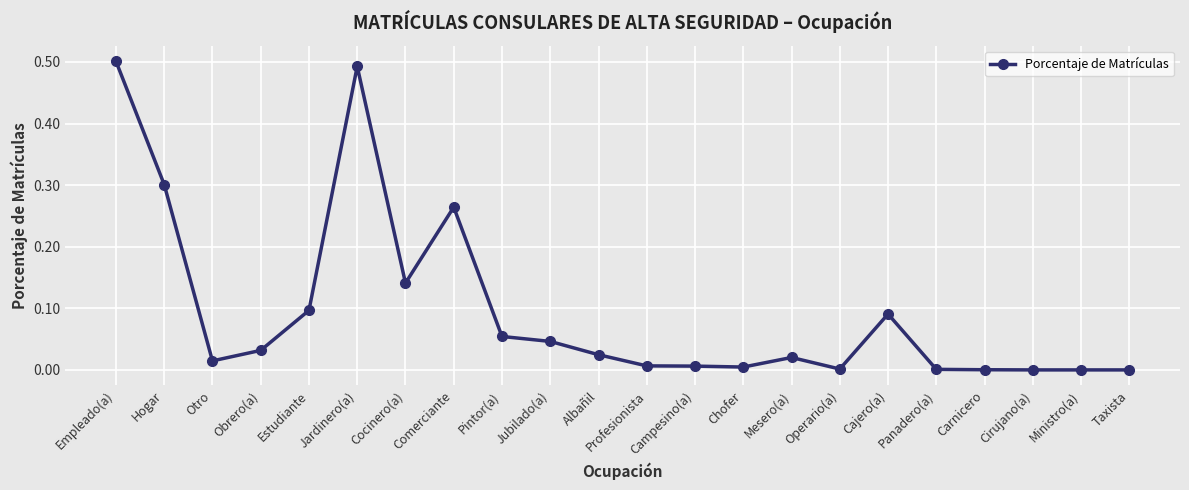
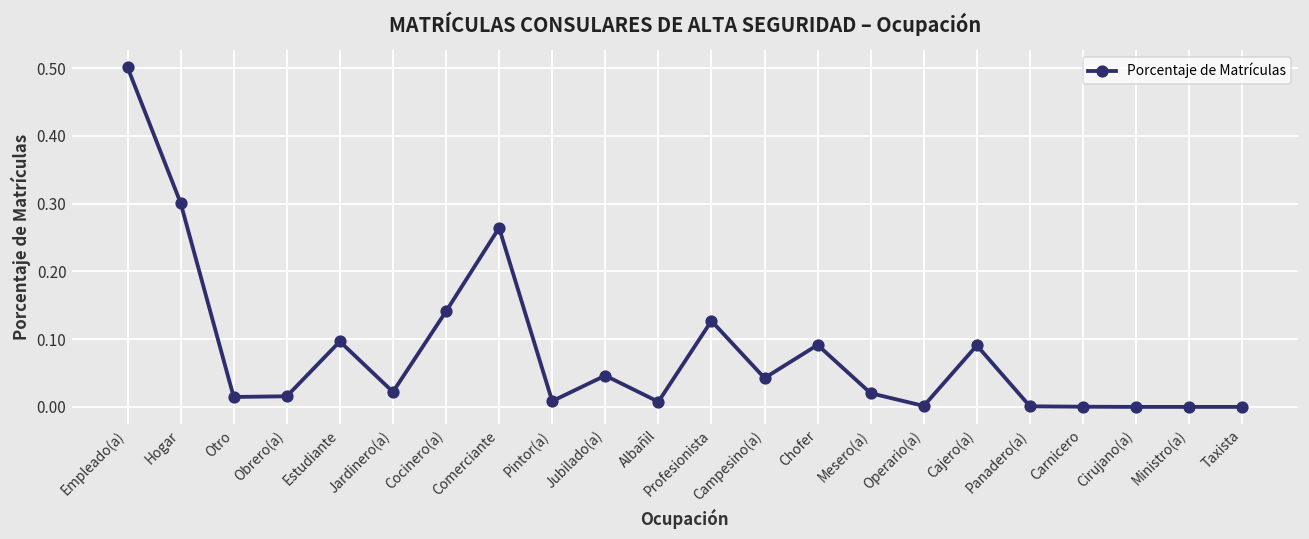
Obrero(a): 0.03 -> 0.02
Jardinero(a): 0.49 -> 0.02
Pintor(a): 0.05 -> 0.01
Albañil: 0.02 -> 0.01
Profesionista: 0.01 -> 0.13
Campesino(a): 0.01 -> 0.04
Chofer: 0.00 -> 0.09
